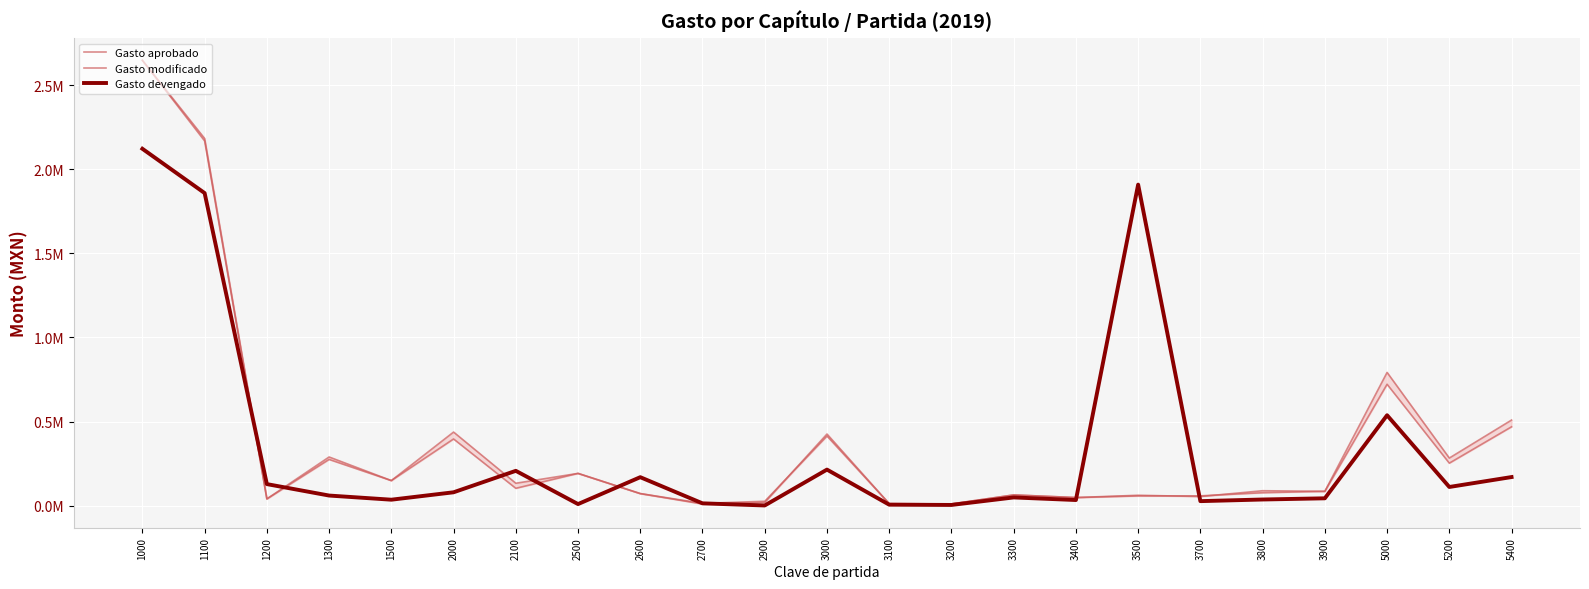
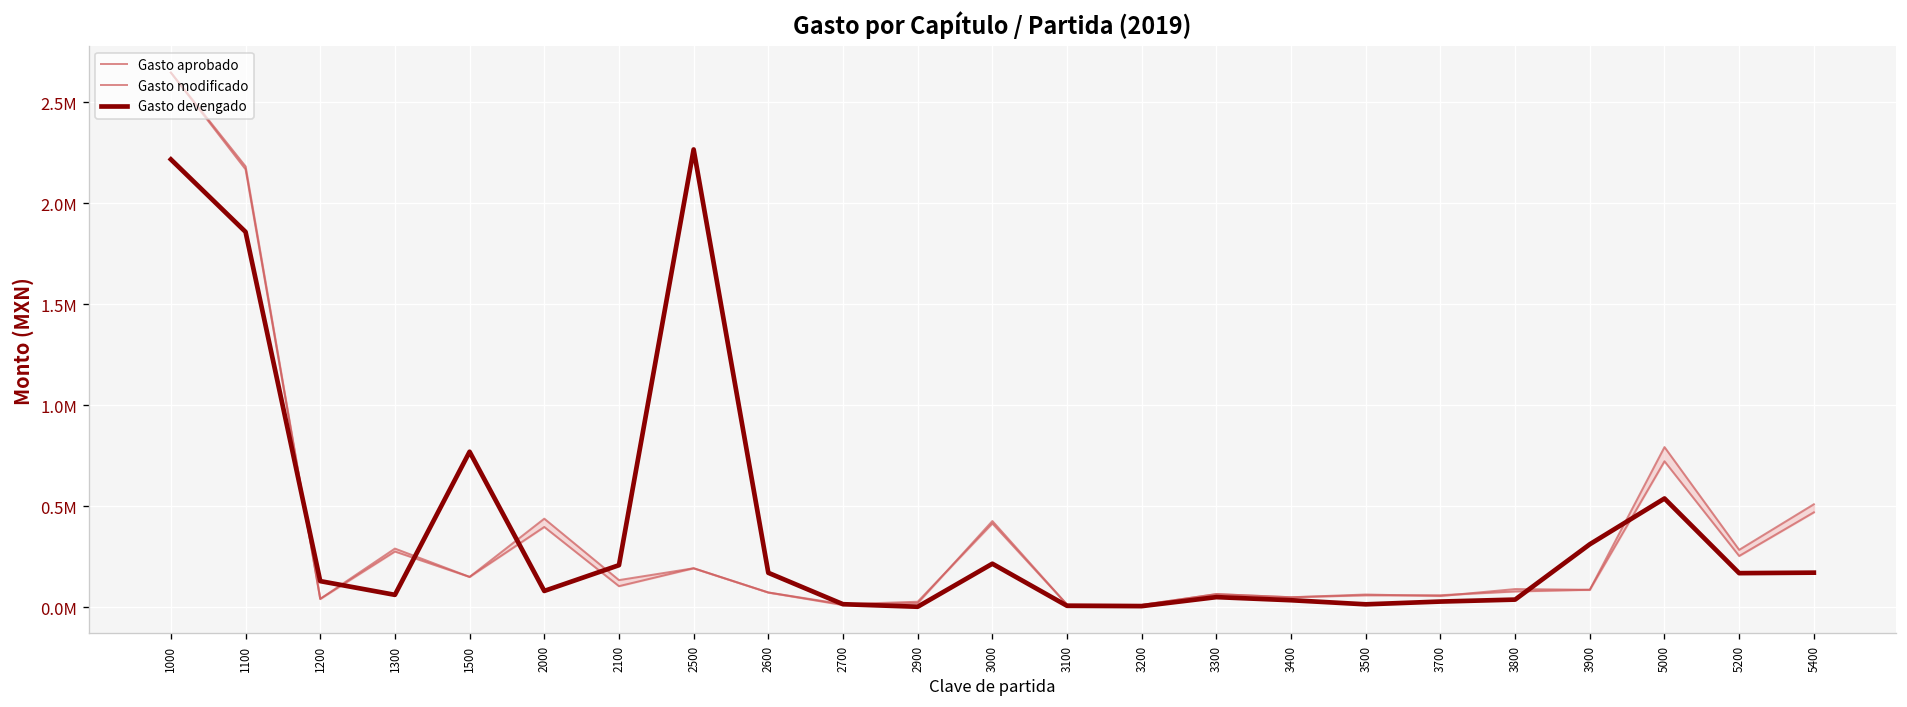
Gasto devengado, 1000: 2120000 -> 2220000
Gasto devengado, 1500: 40000 -> 770000
Gasto devengado, 2500: 10000 -> 2270000
Gasto devengado, 3500: 1910000 -> 10000
Gasto devengado, 3900: 40000 -> 310000
Gasto devengado, 5200: 110000 -> 170000
